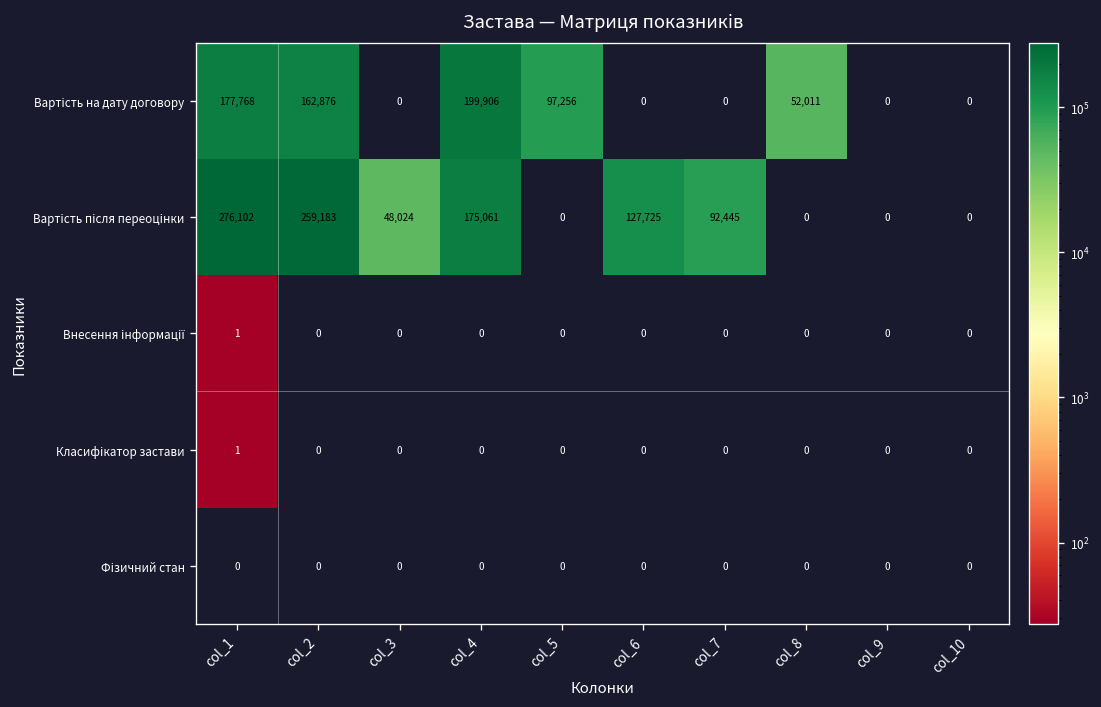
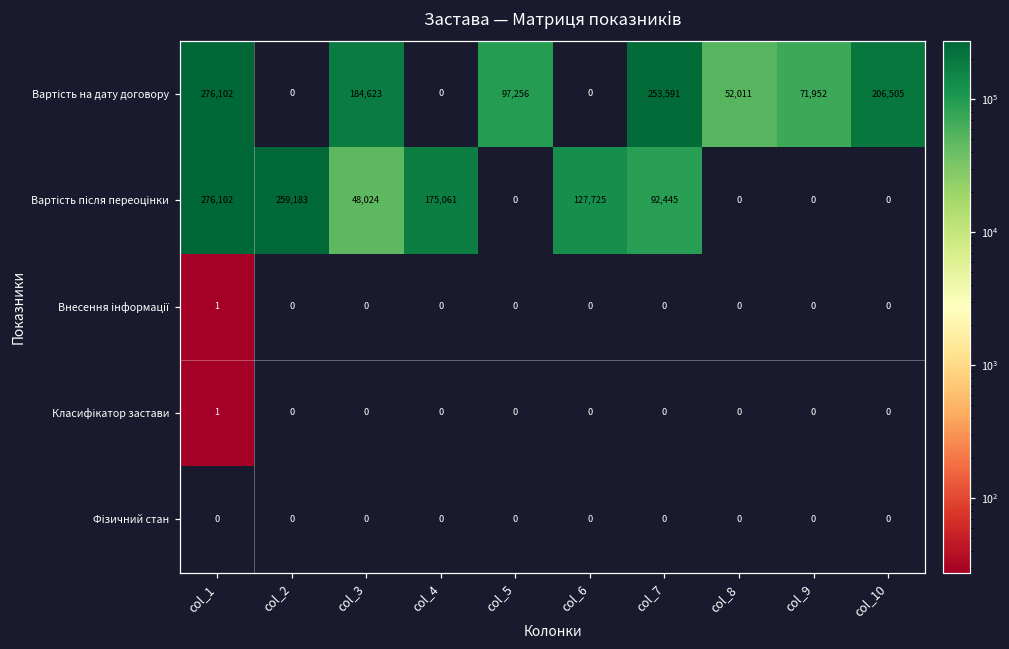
Вартість на дату договору, col_1: 177,768 -> 276,102
Вартість на дату договору, col_2: 162,876 -> 0
Вартість на дату договору, col_3: 0 -> 184,623
Вартість на дату договору, col_4: 199,906 -> 0
Вартість на дату договору, col_7: 0 -> 253,591
Вартість на дату договору, col_9: 0 -> 71,952
Вартість на дату договору, col_10: 0 -> 206,505
